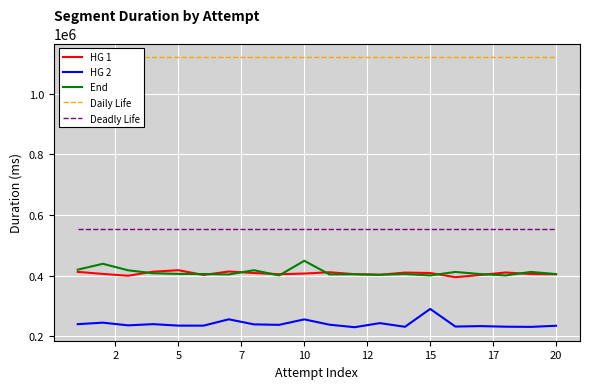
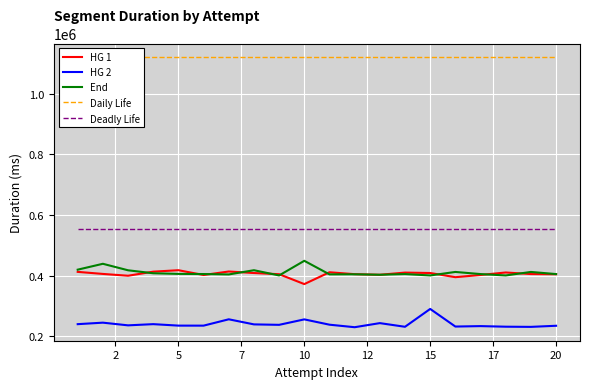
HG 1, 10: 410000 -> 370000
